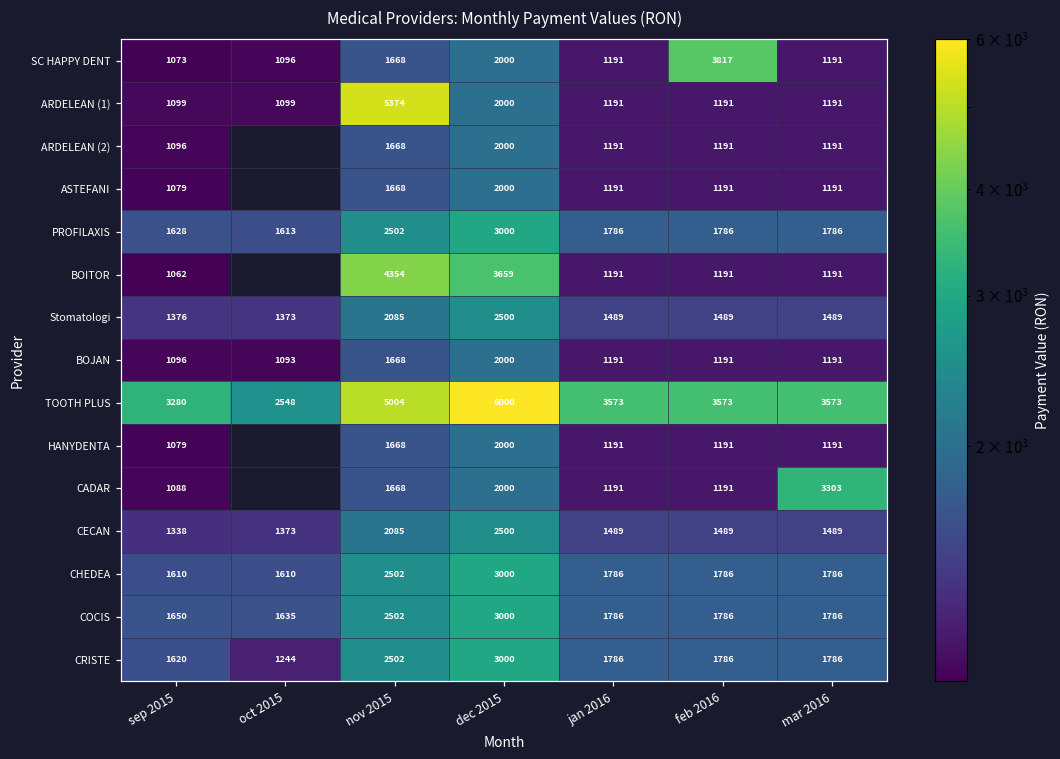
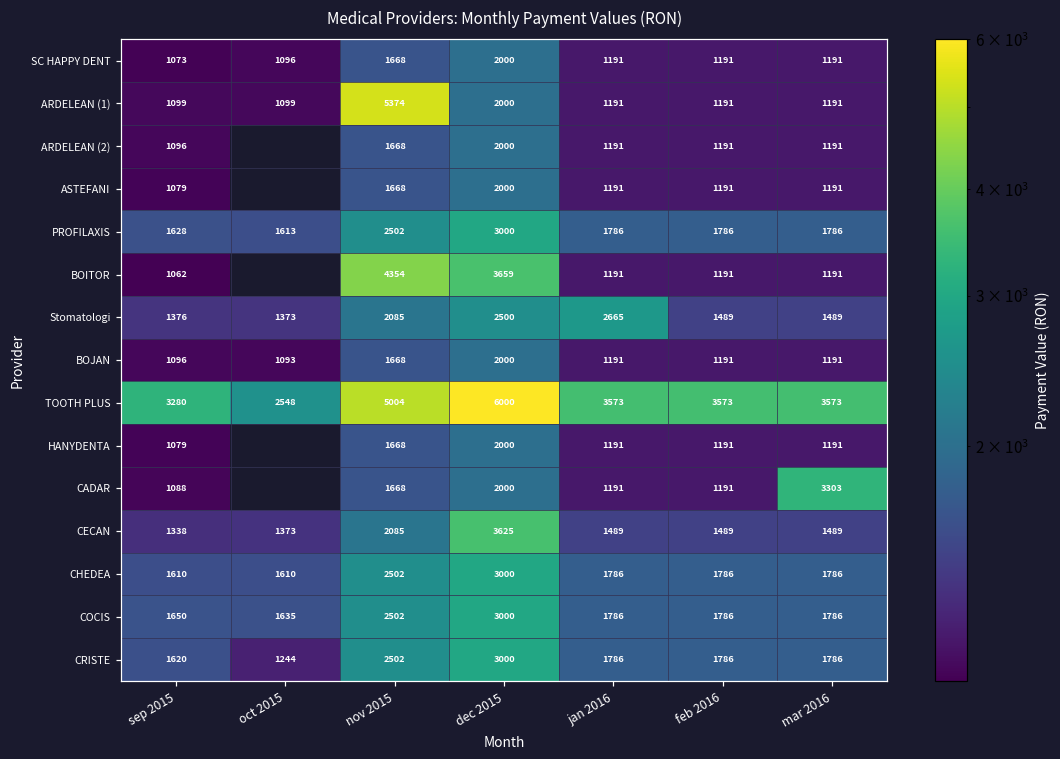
SC HAPPY DENT, feb 2016: 3817 -> 1191
Stomatologi, jan 2016: 1489 -> 2665
CECAN, dec 2015: 2500 -> 3625
